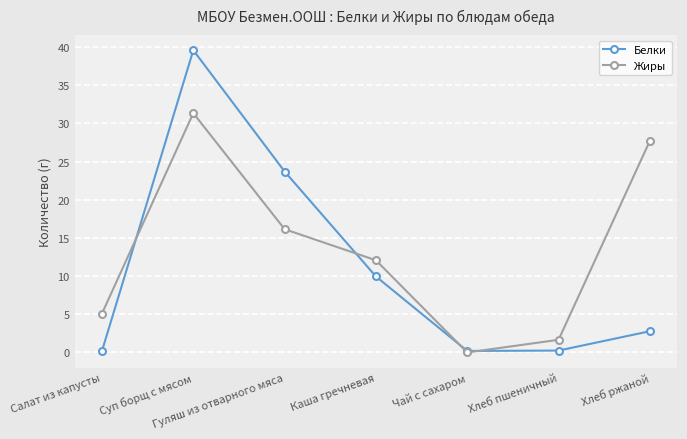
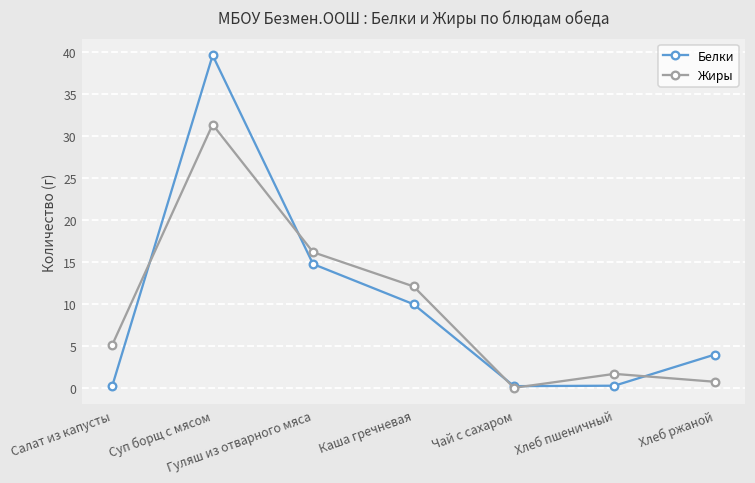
Белки, Гуляш из отварного мяса: 24 -> 15
Белки, Хлеб ржаной: 3 -> 4
Жиры, Хлеб ржаной: 28 -> 1
